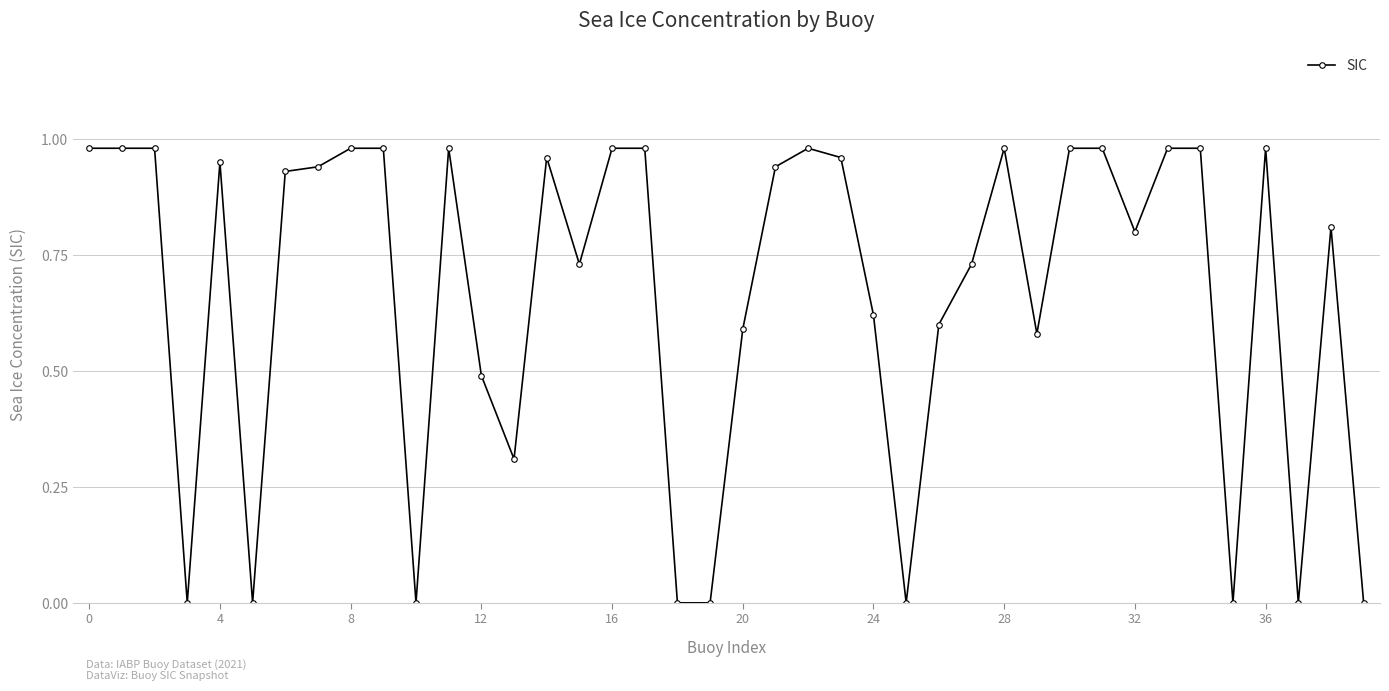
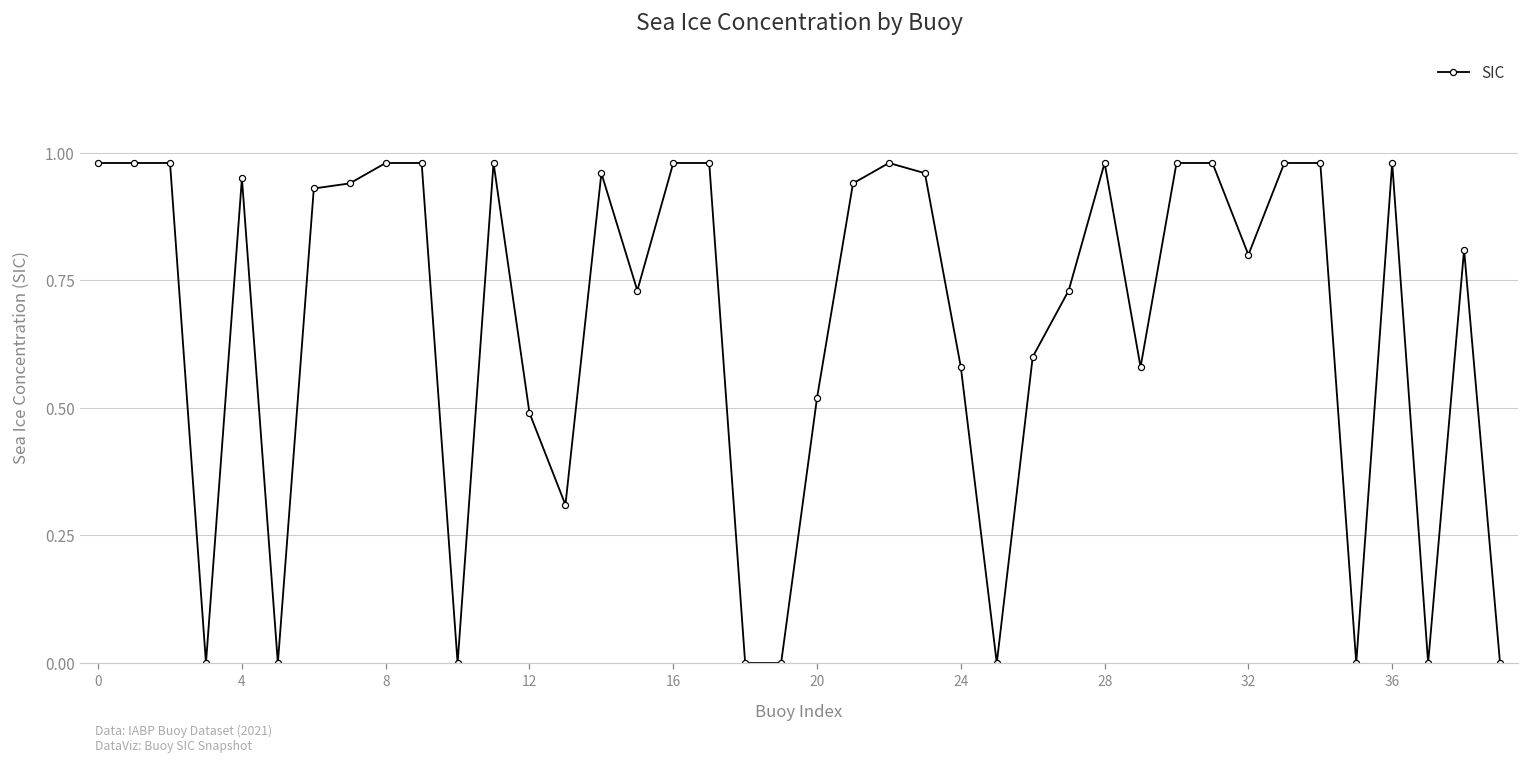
20: 0.59 -> 0.52
24: 0.62 -> 0.58
